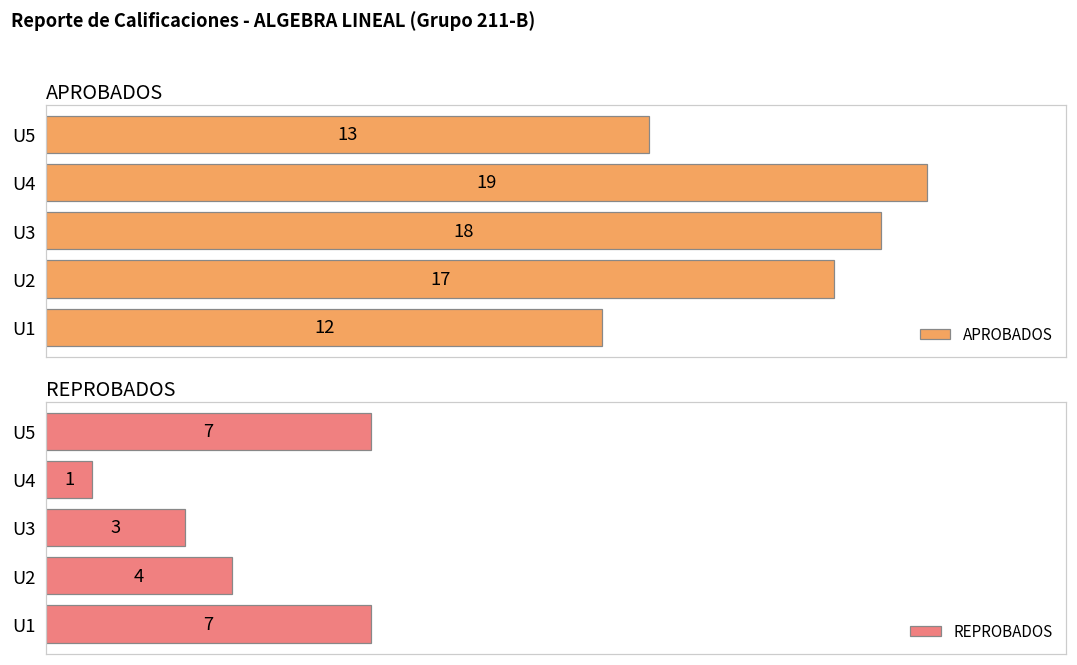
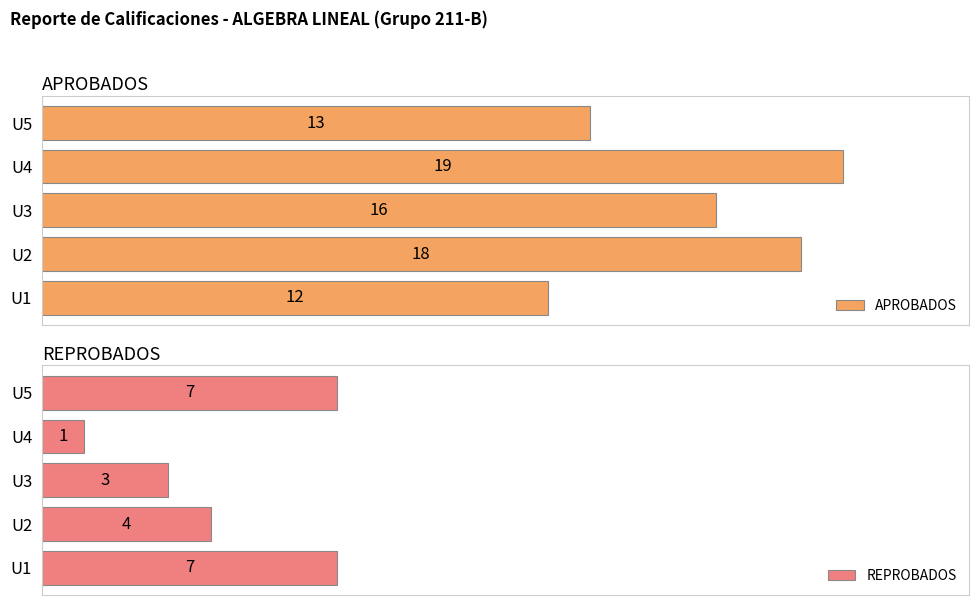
APROBADOS, U3: 18 -> 16
APROBADOS, U2: 17 -> 18
